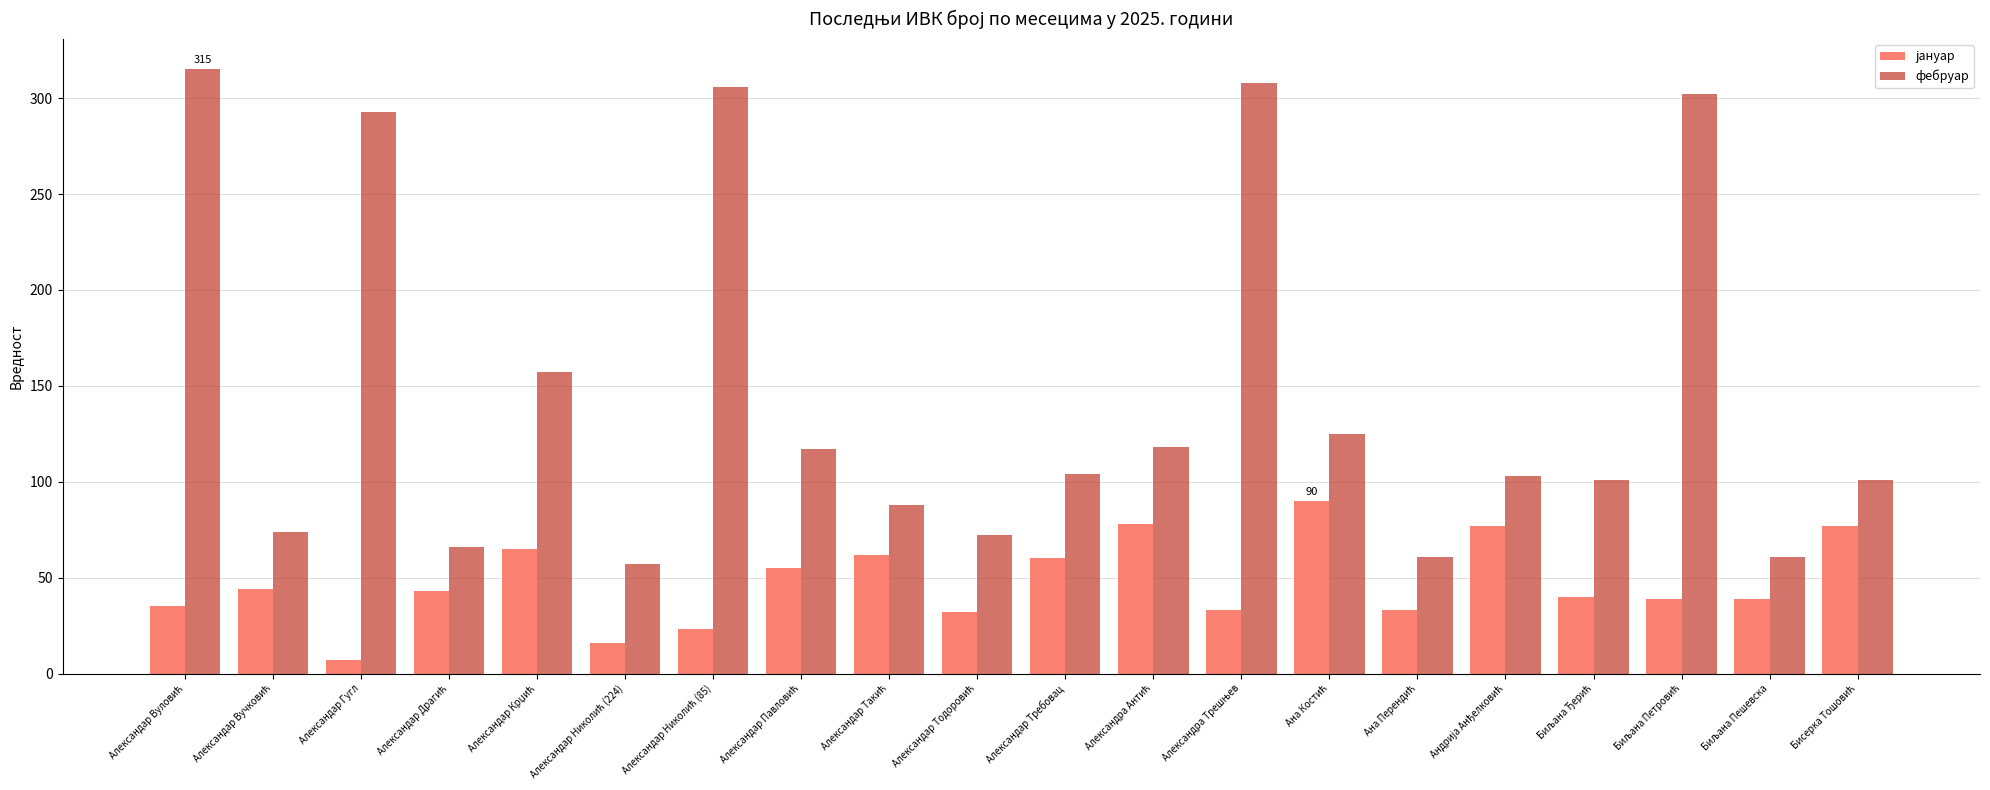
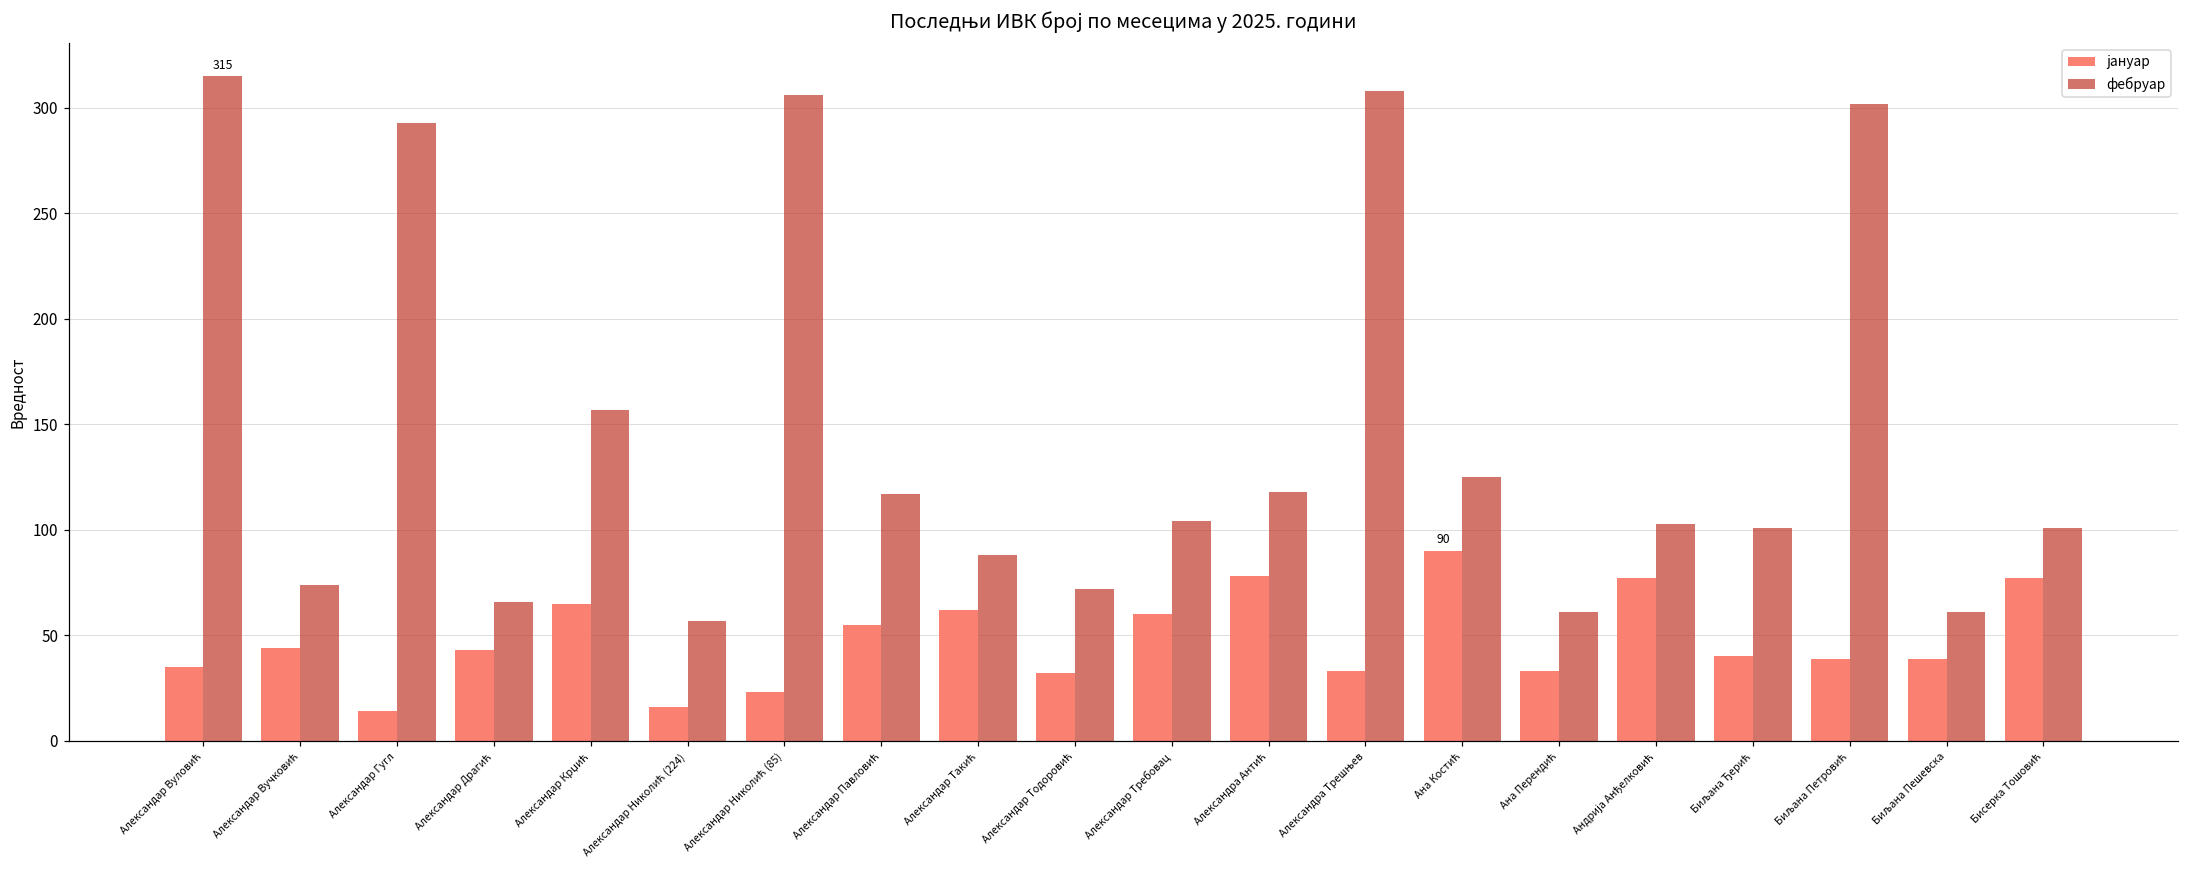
јануар, Александар Гугл: 7 -> 14
